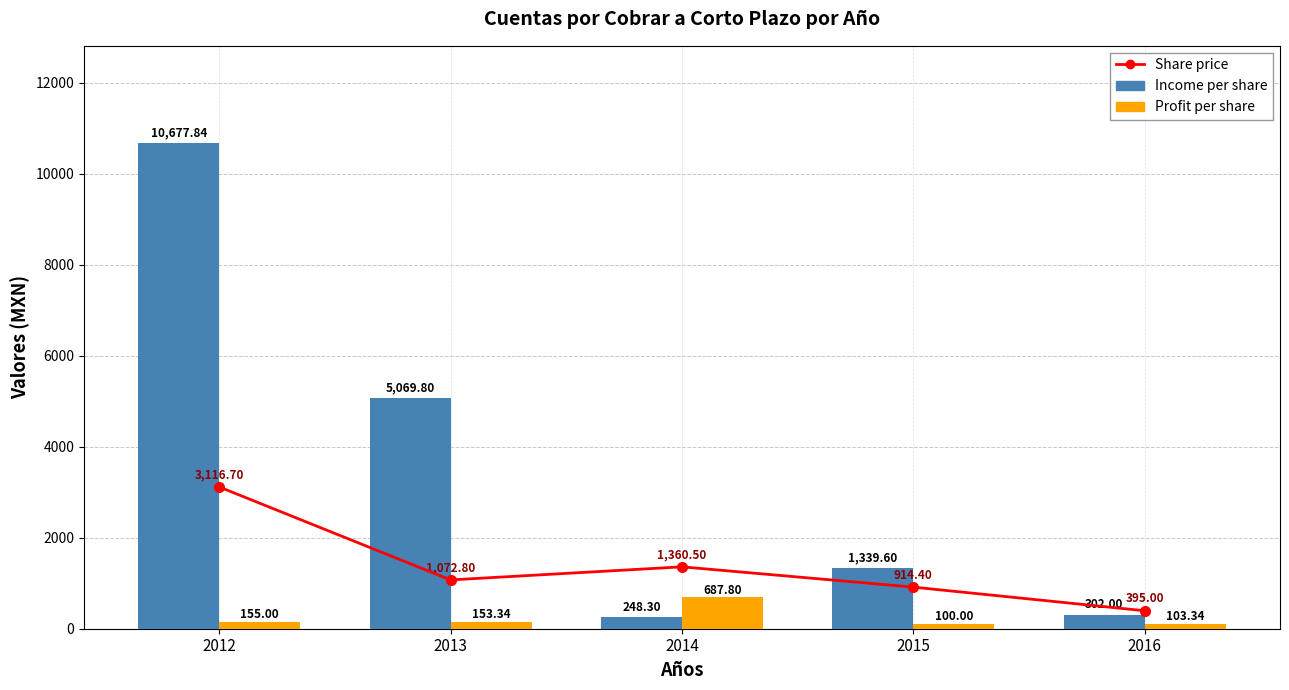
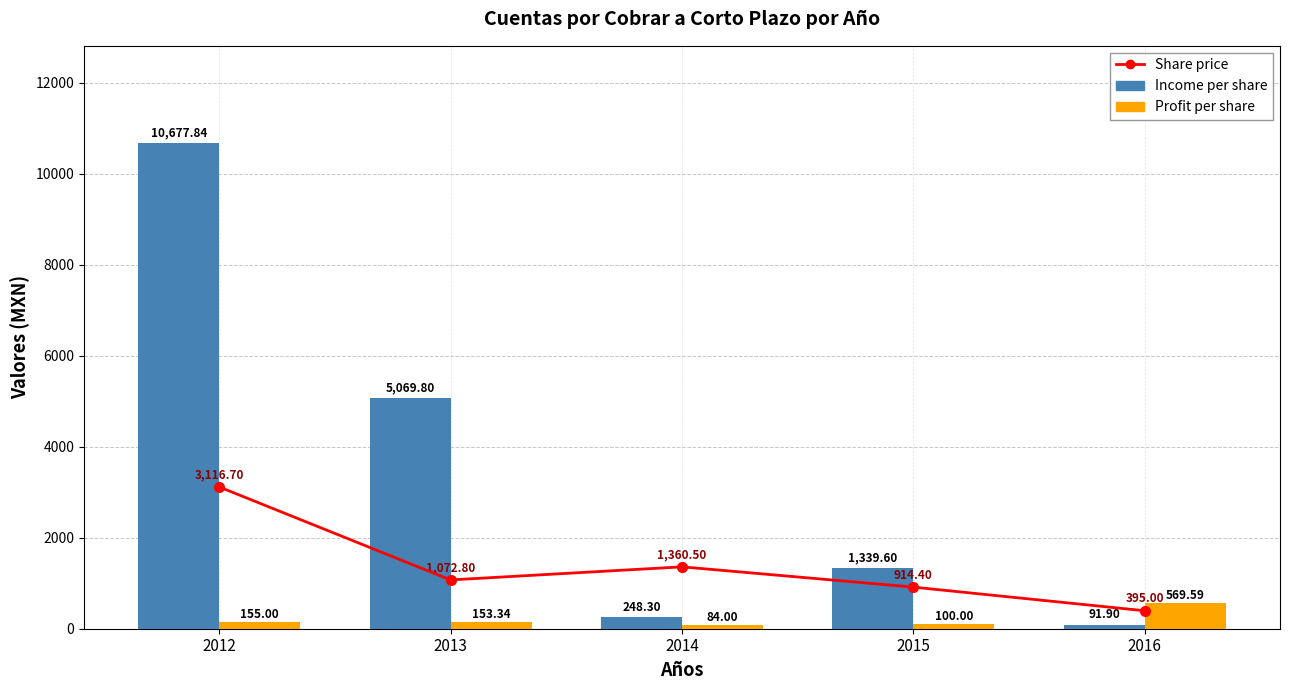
Profit per share, 2014: 687.80 -> 84.00
Income per share, 2016: 302.00 -> 91.90
Profit per share, 2016: 103.34 -> 569.59
